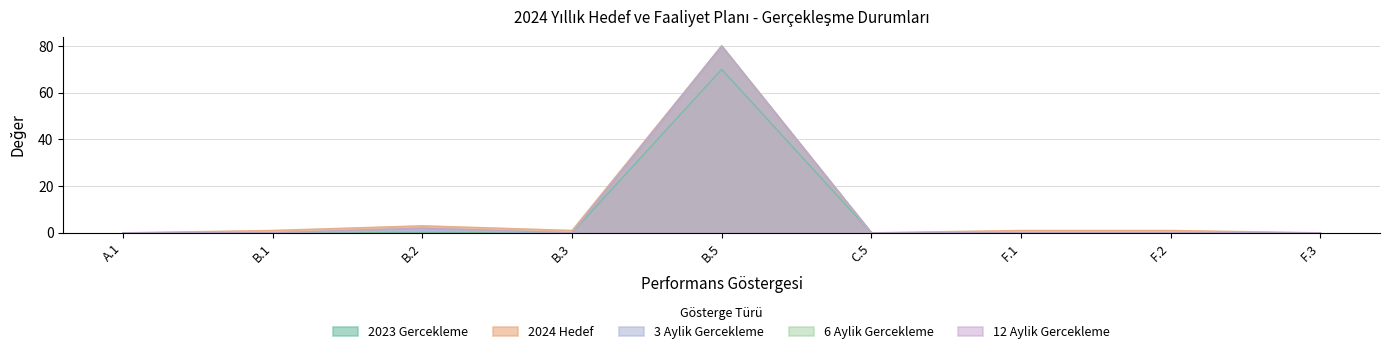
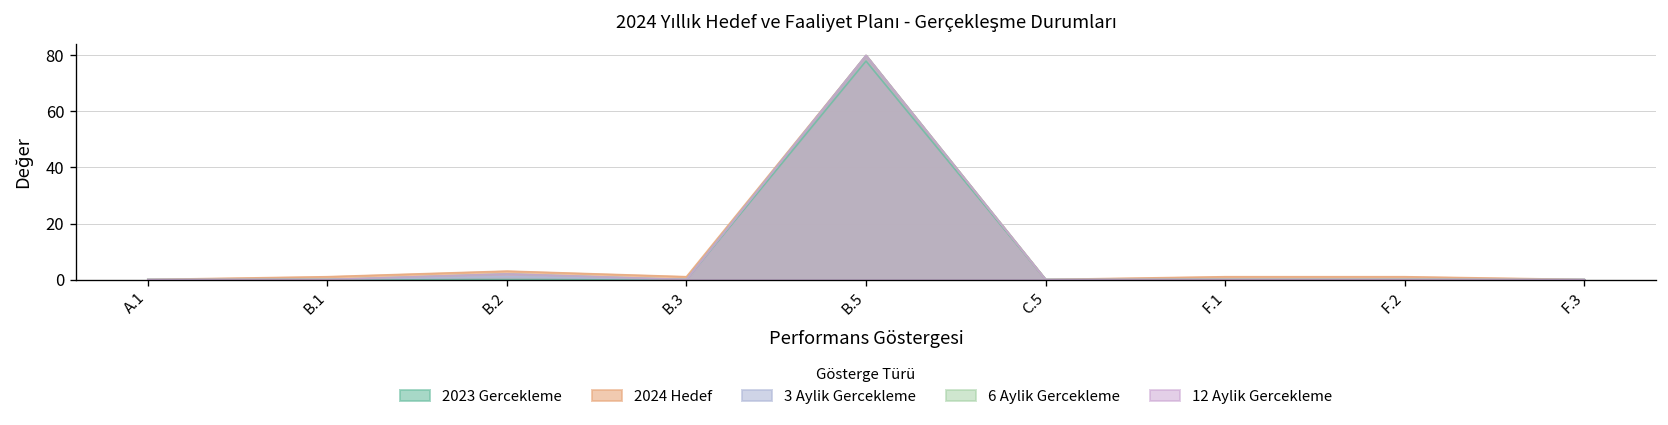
2023 Gercekleme, B.5: 70 -> 78
